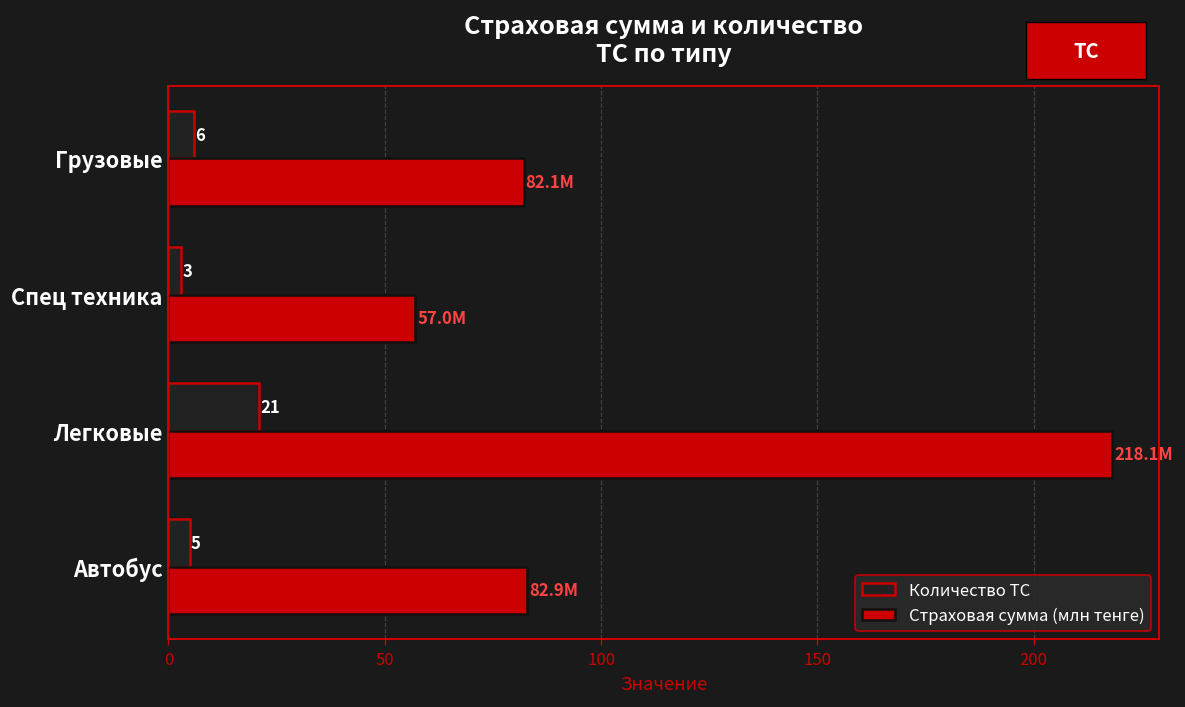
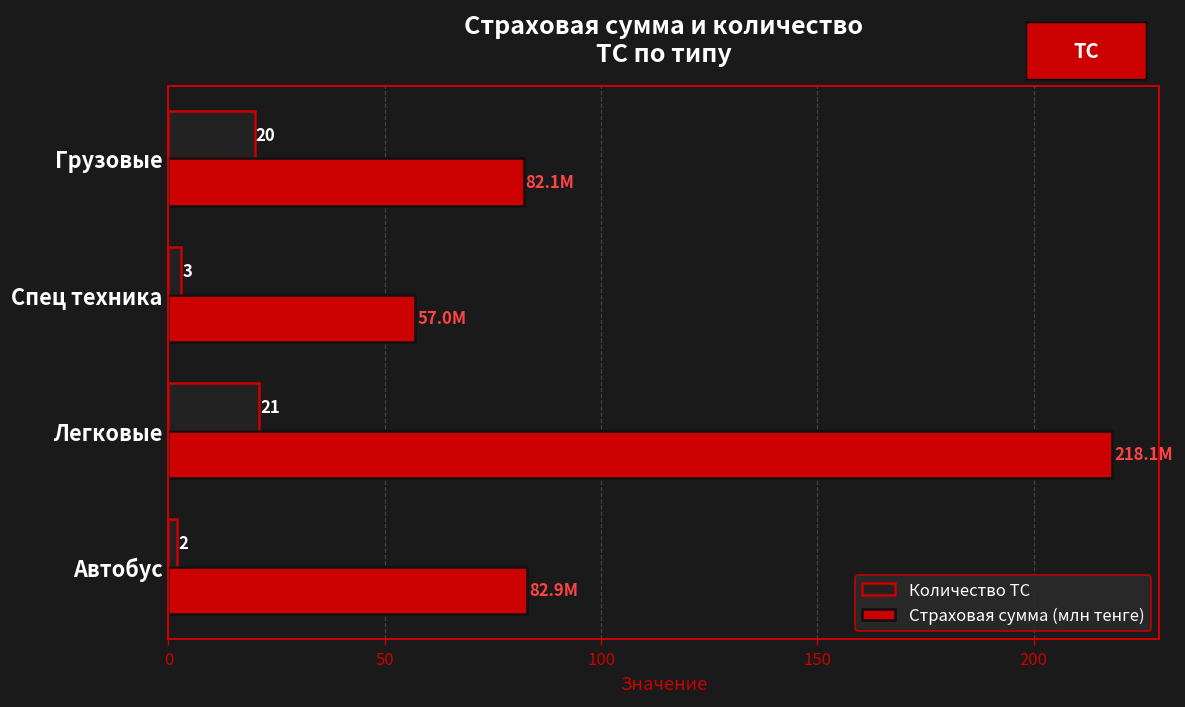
Количество ТС, Грузовые: 6 -> 20
Количество ТС, Автобус: 5 -> 2
